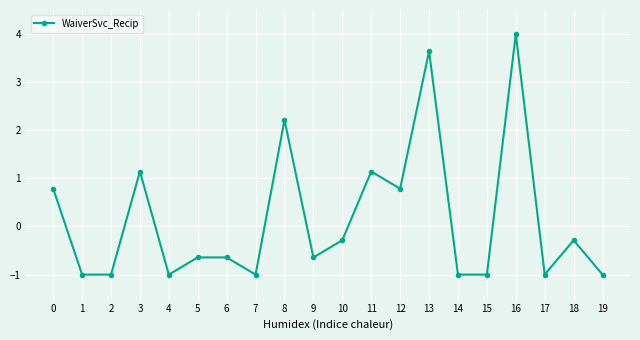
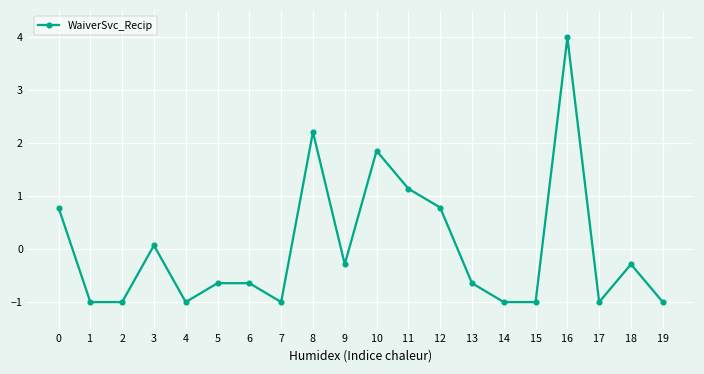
3: 1.1 -> 0.1
9: -0.6 -> -0.3
10: -0.3 -> 1.9
13: 3.6 -> -0.6
